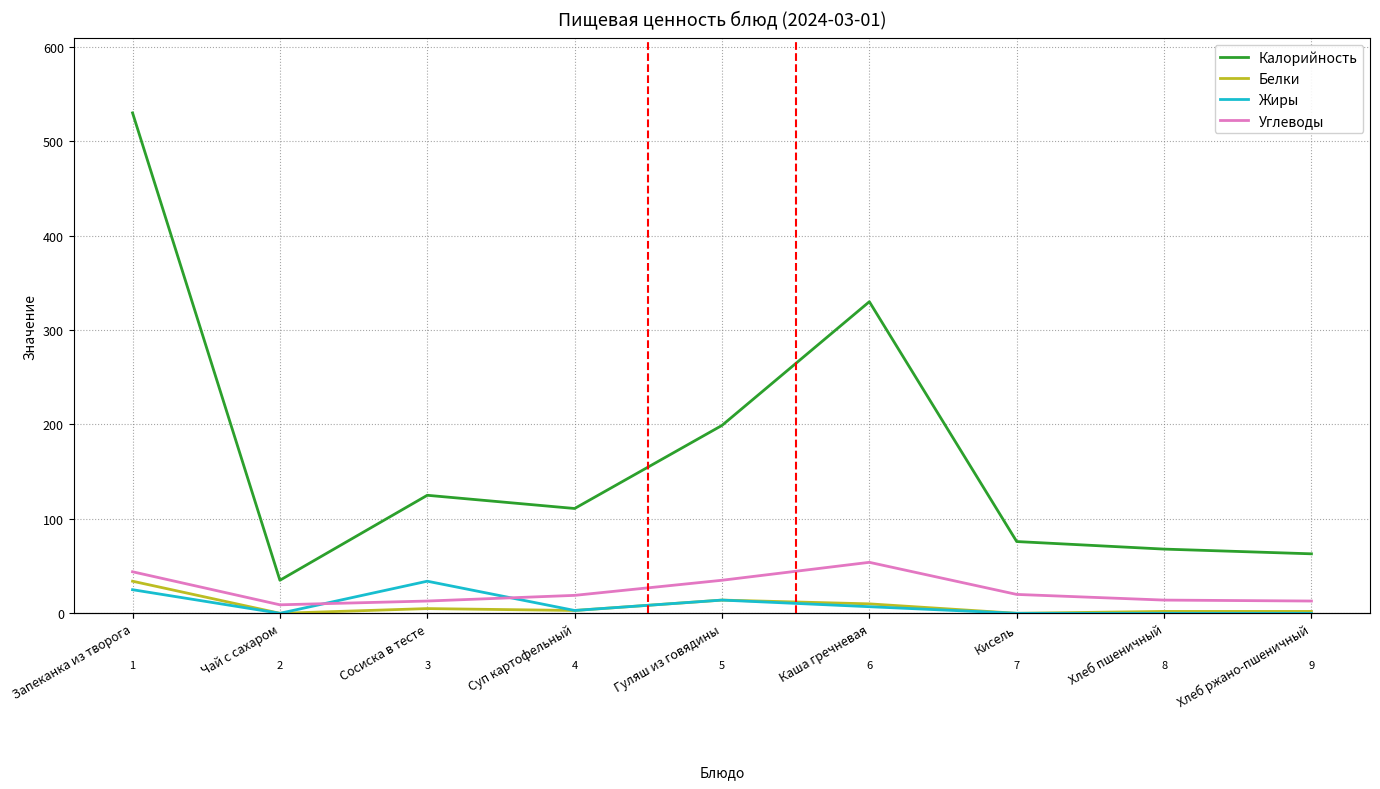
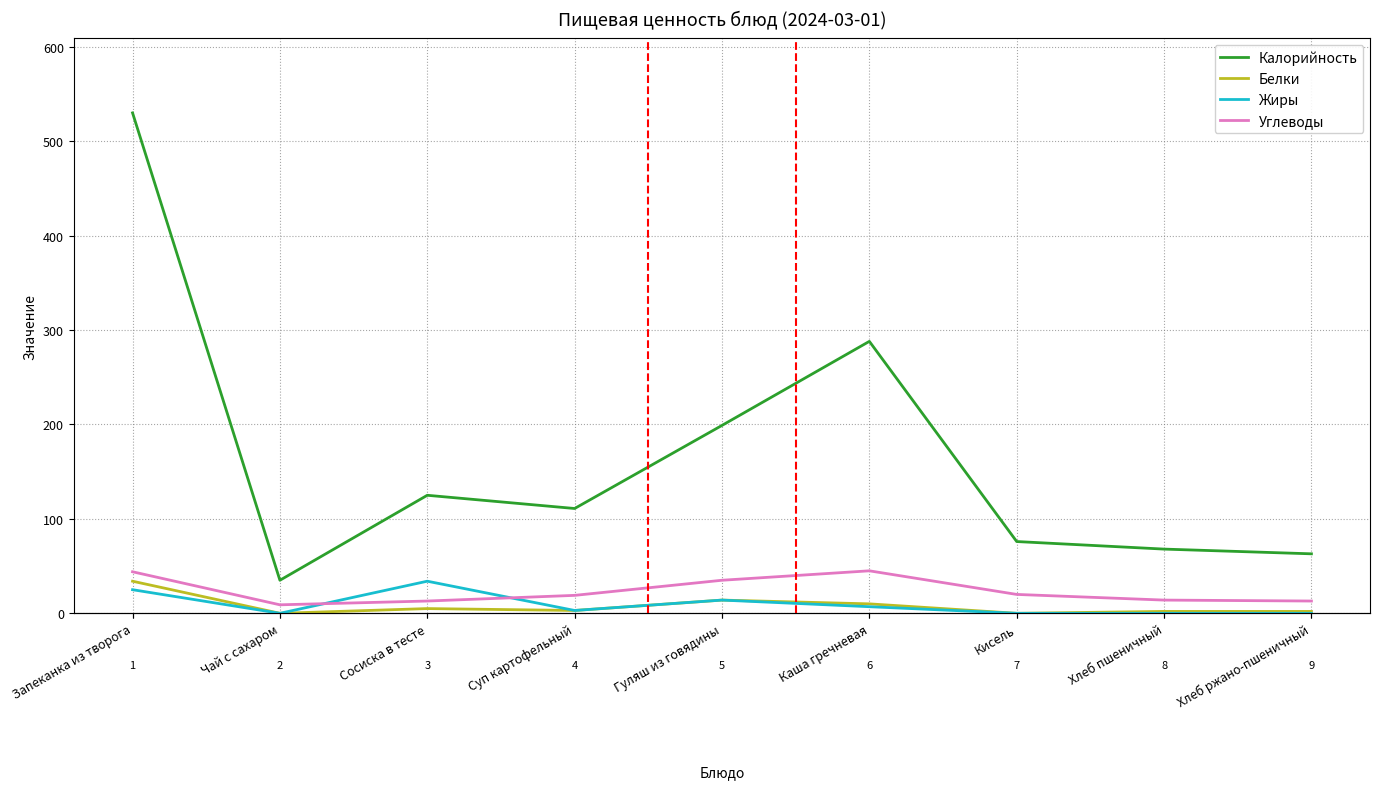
Калорийность, Каша гречневая: 330 -> 290
Углеводы, Каша гречневая: 54 -> 45
